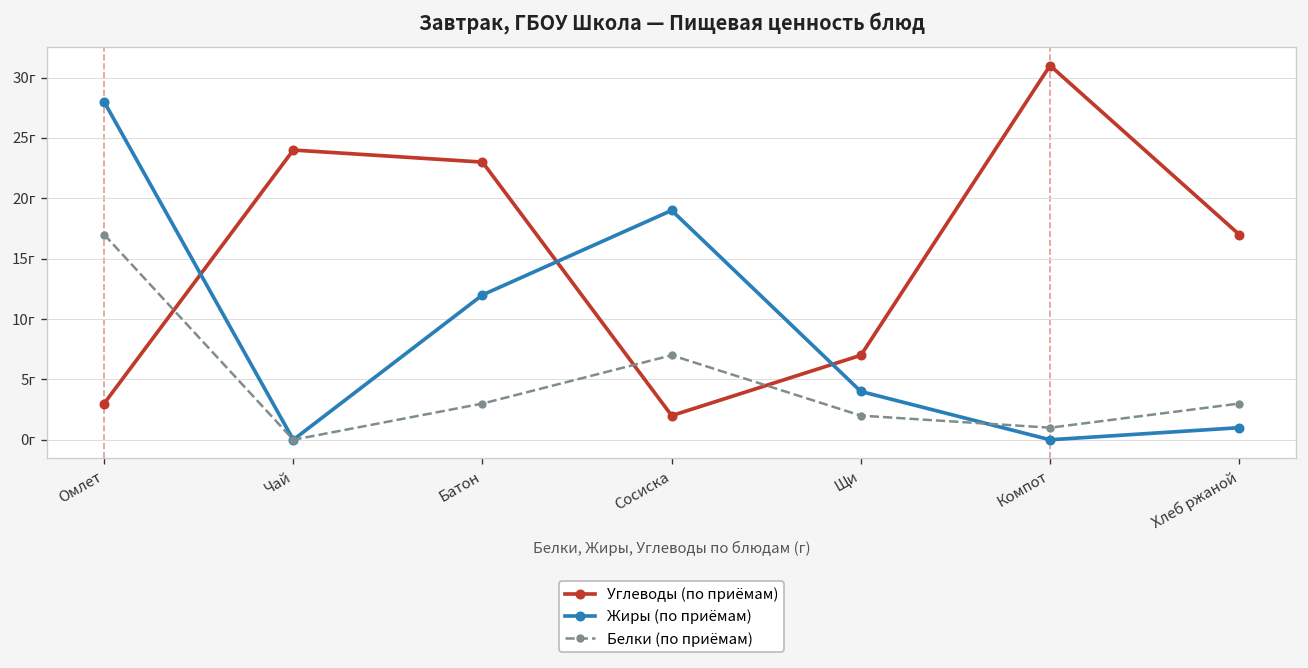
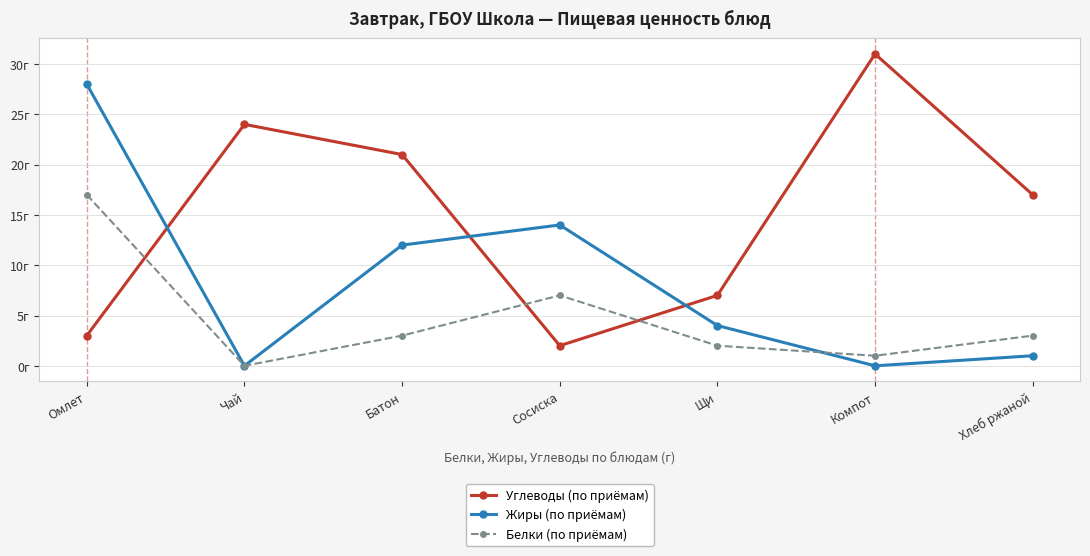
Углеводы (по приёмам), Батон: 23г -> 21г
Жиры (по приёмам), Сосиска: 19г -> 14г
